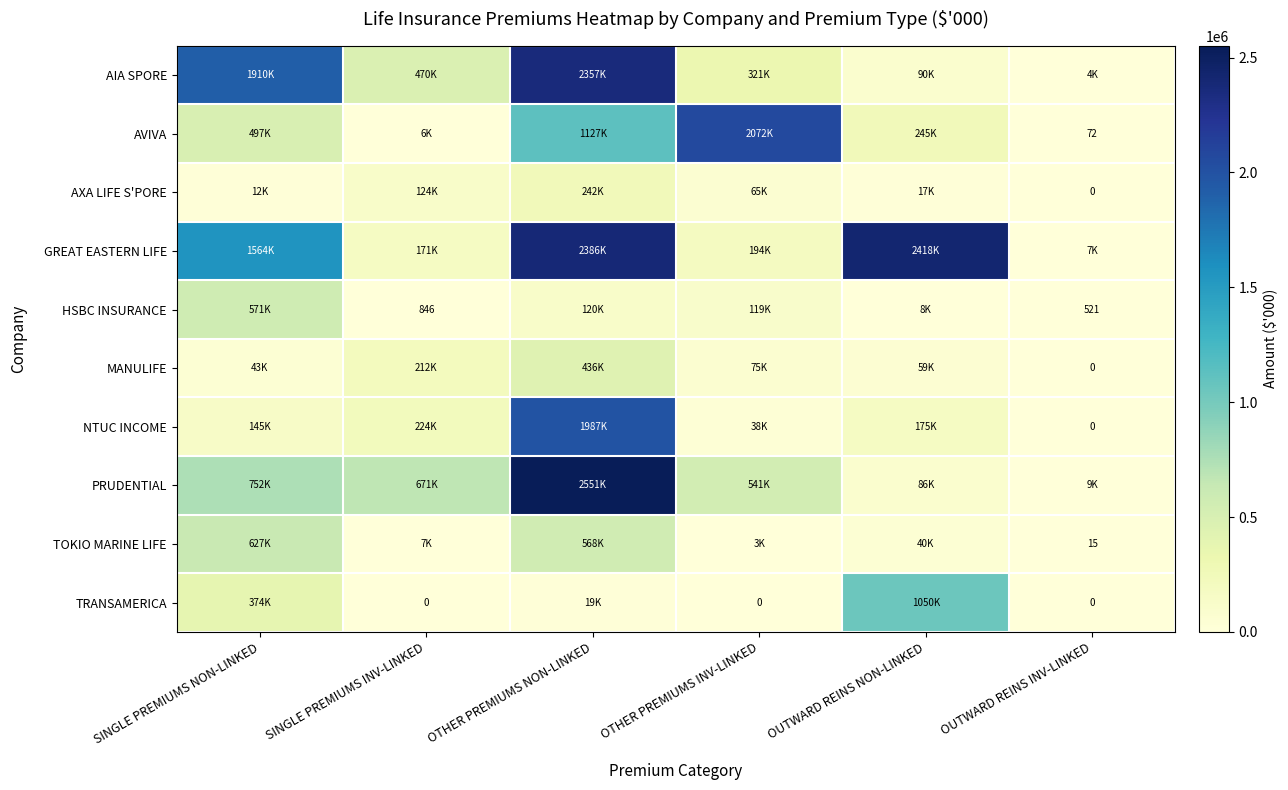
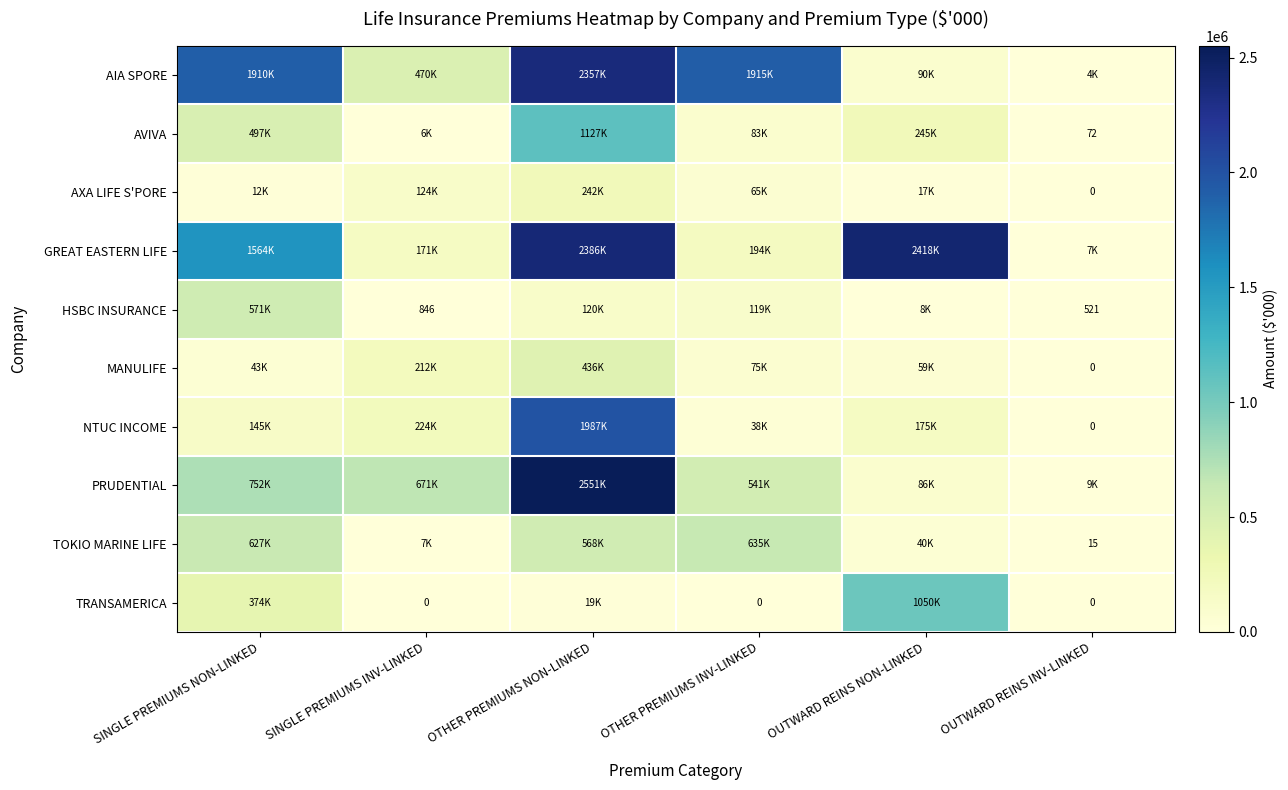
AIA SPORE, OTHER PREMIUMS INV-LINKED: 321K -> 1915K
AVIVA, OTHER PREMIUMS INV-LINKED: 2072K -> 83K
TOKIO MARINE LIFE, OTHER PREMIUMS INV-LINKED: 3K -> 635K
